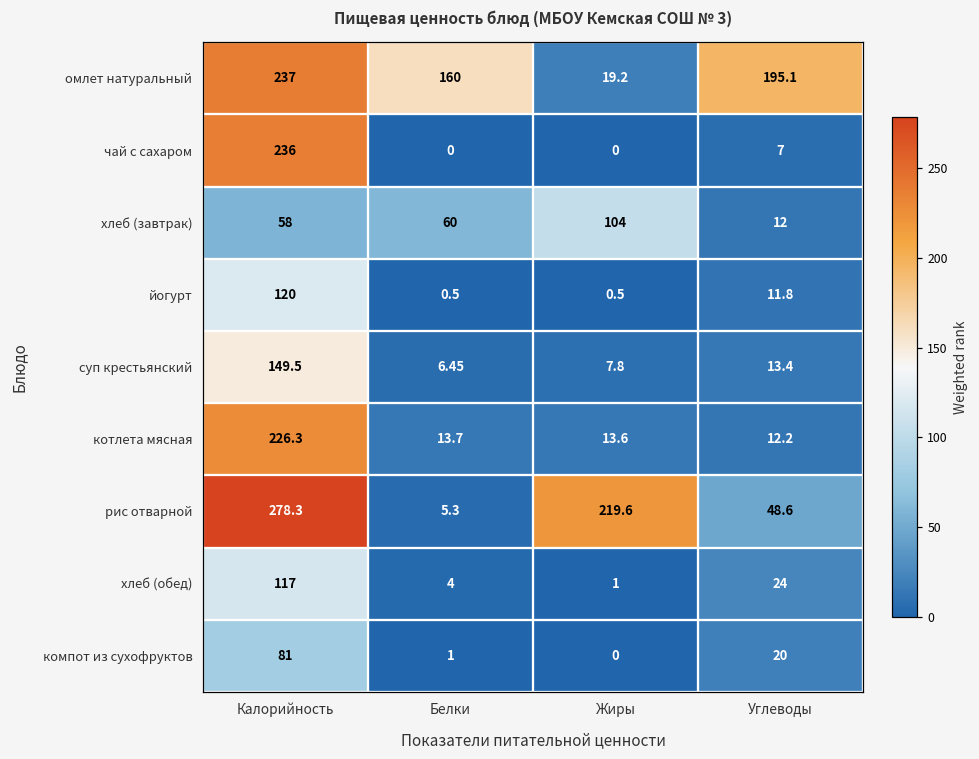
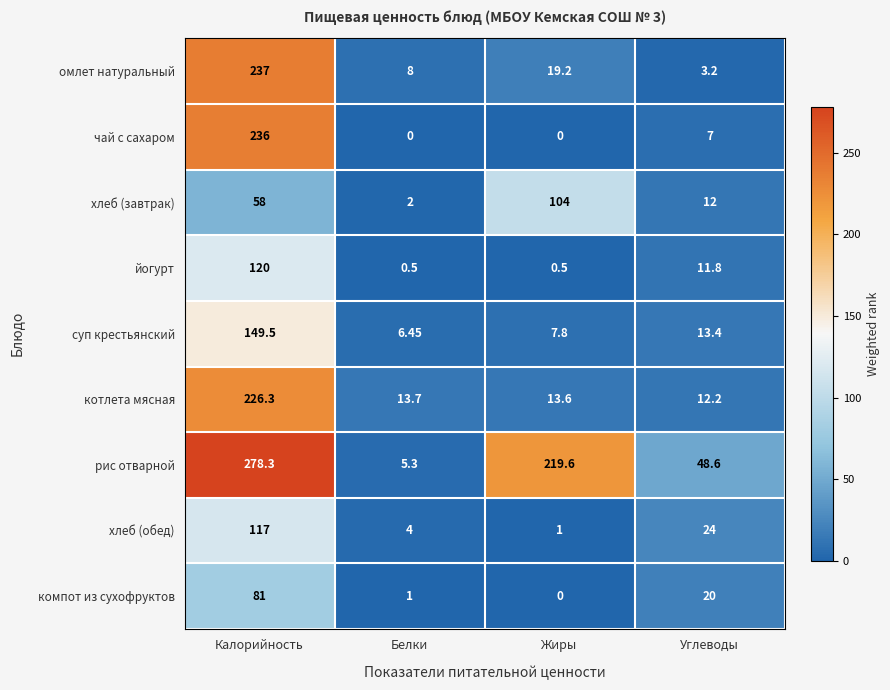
омлет натуральный, Белки: 160 -> 8
омлет натуральный, Углеводы: 195.1 -> 3.2
хлеб (завтрак), Белки: 60 -> 2
